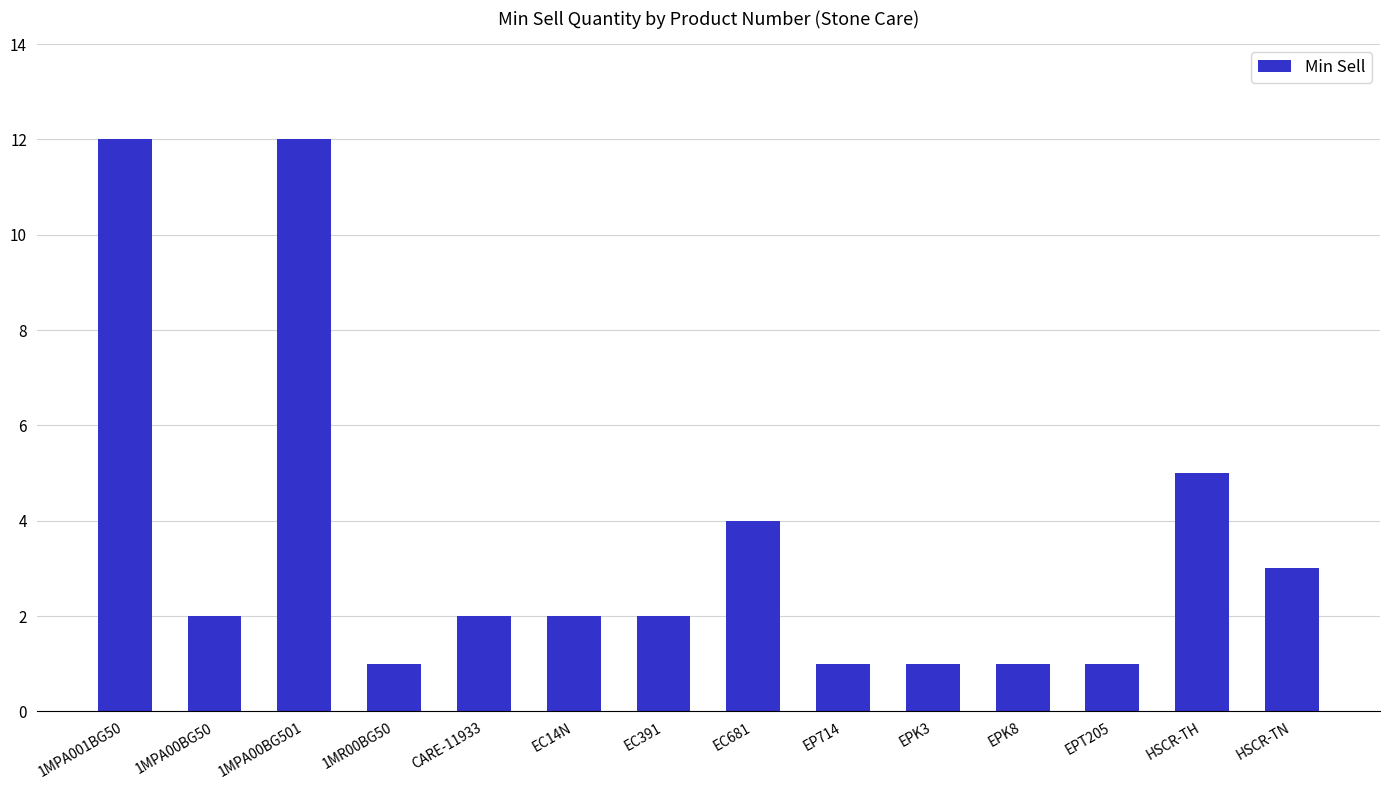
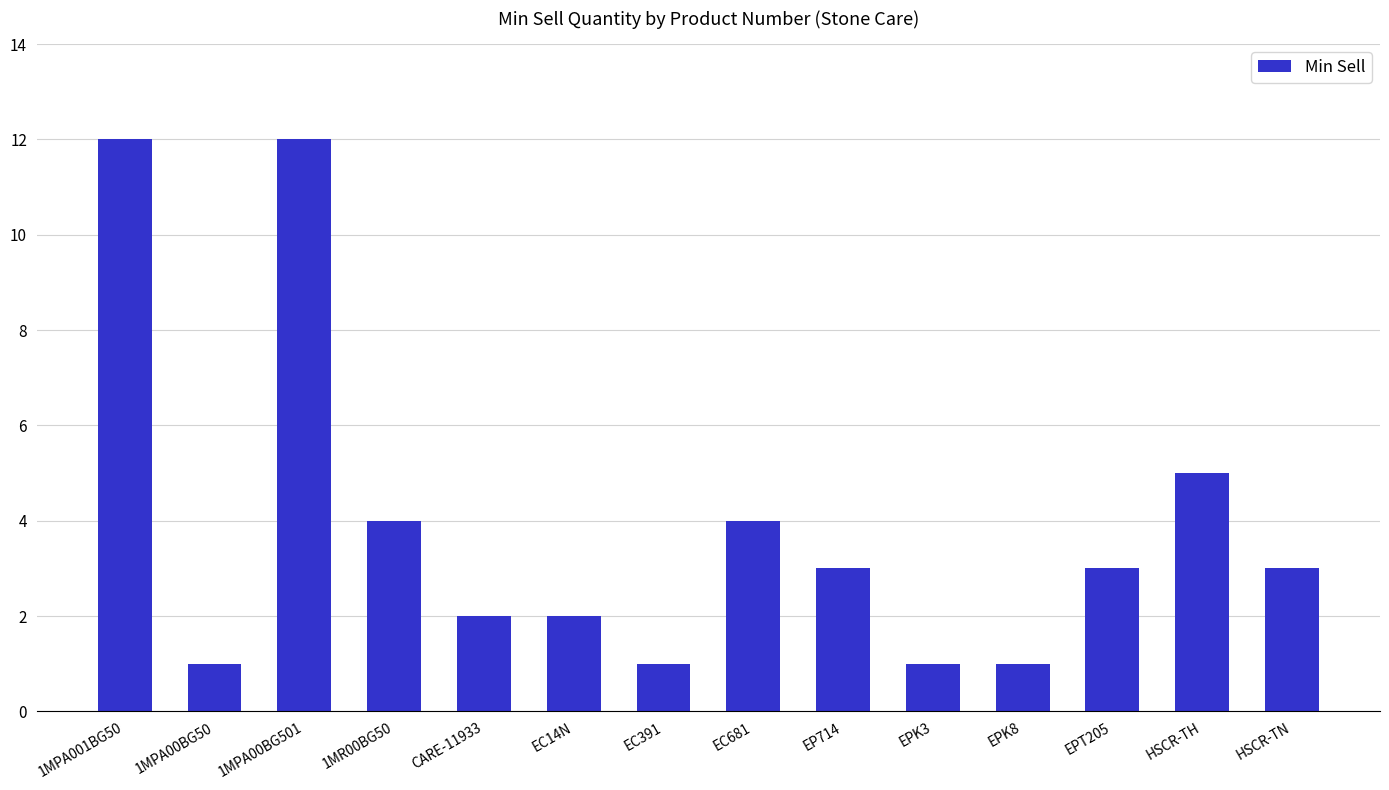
1MPA00BG50: 2 -> 1
1MR00BG50: 1 -> 4
EC391: 2 -> 1
EP714: 1 -> 3
EPT205: 1 -> 3
